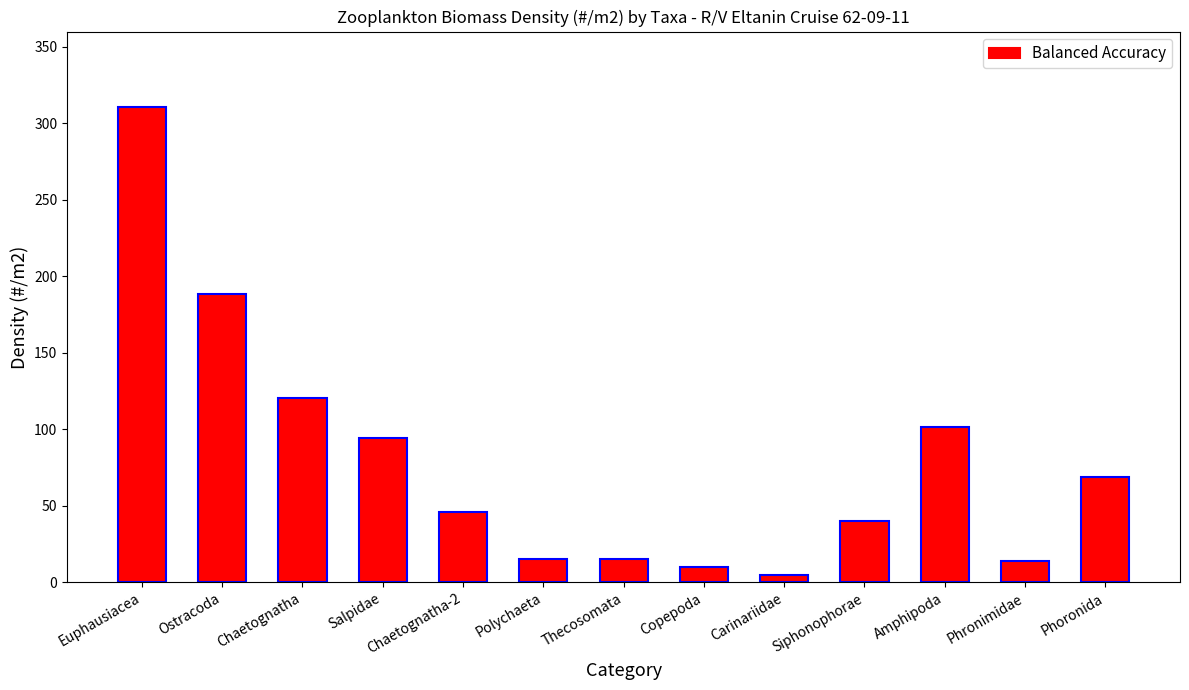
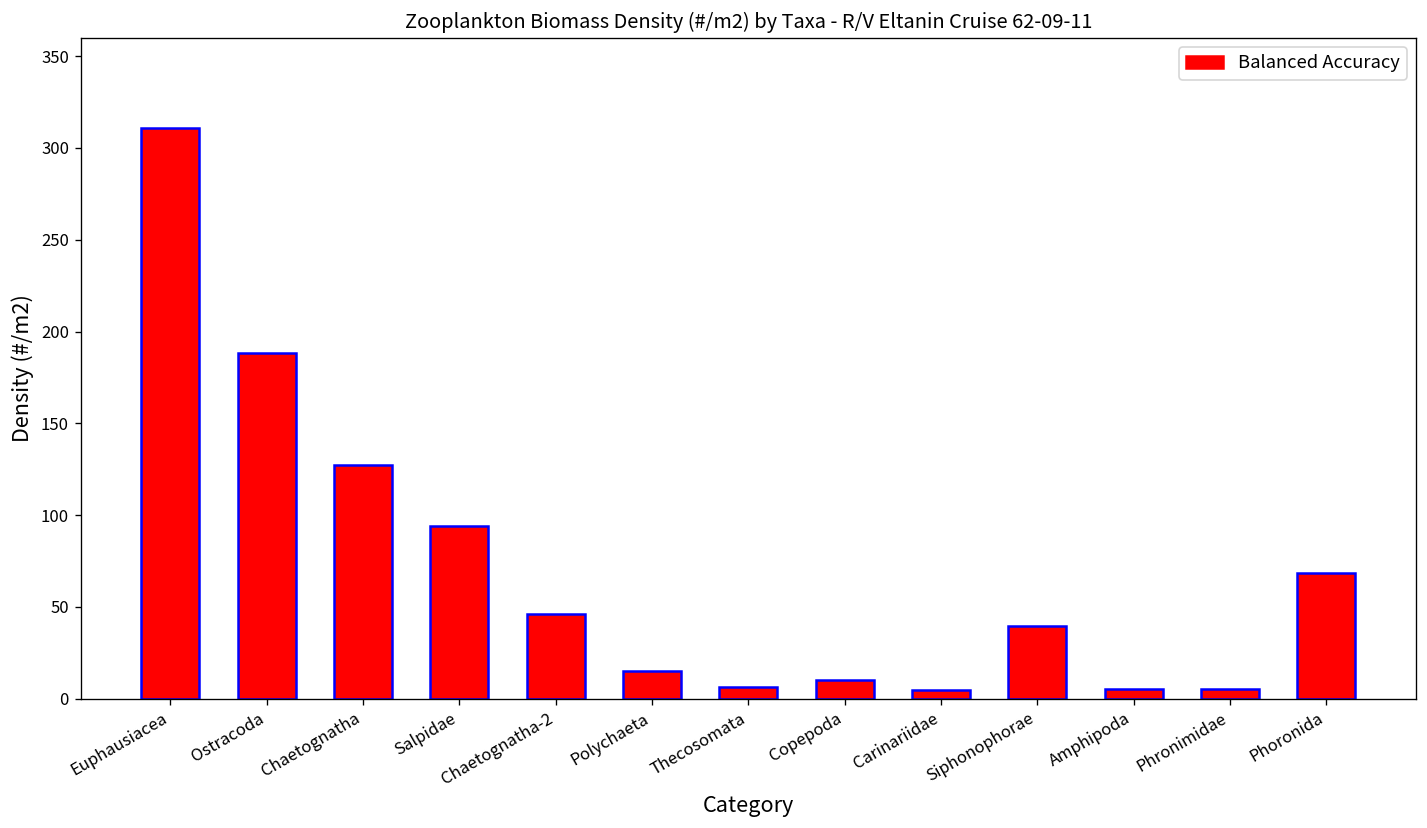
Chaetognatha: 121 -> 127
Thecosomata: 15 -> 6
Amphipoda: 102 -> 5
Phronimidae: 14 -> 5
